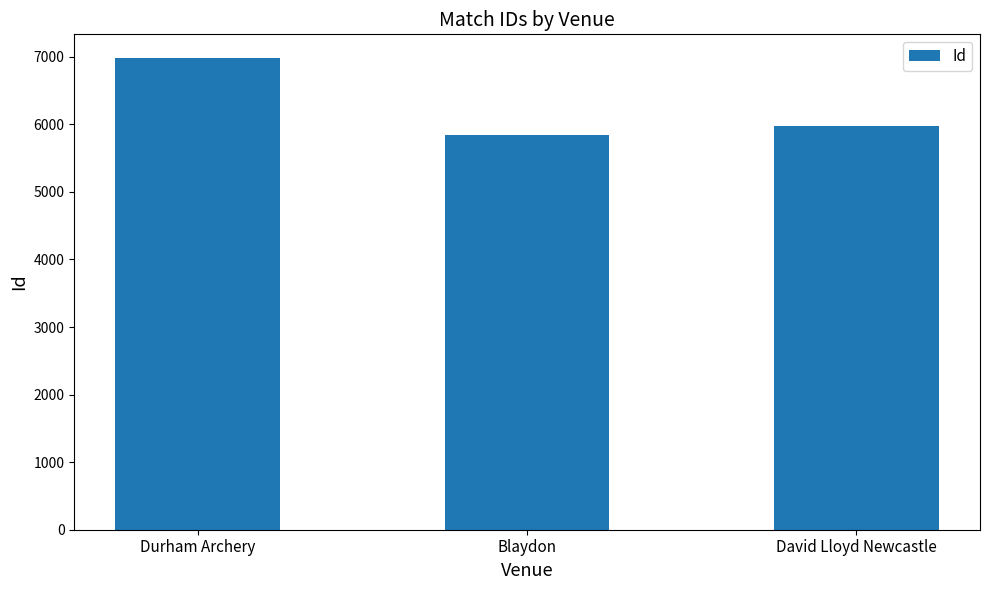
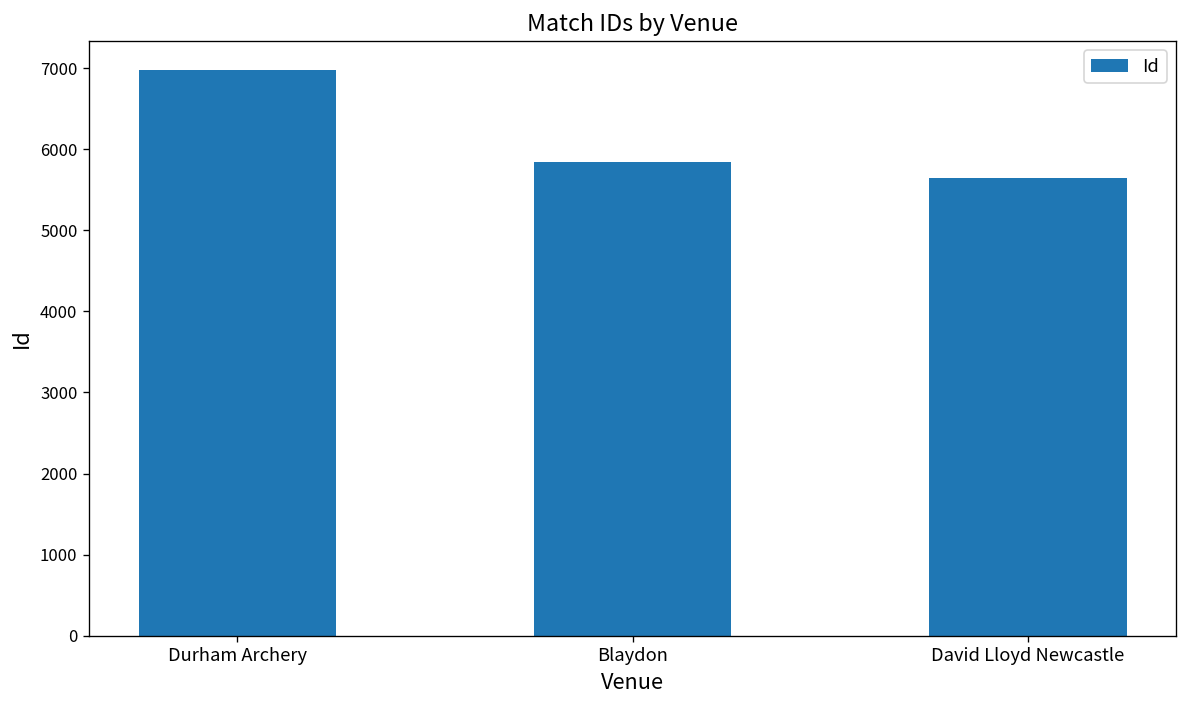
David Lloyd Newcastle: 6000 -> 5600
